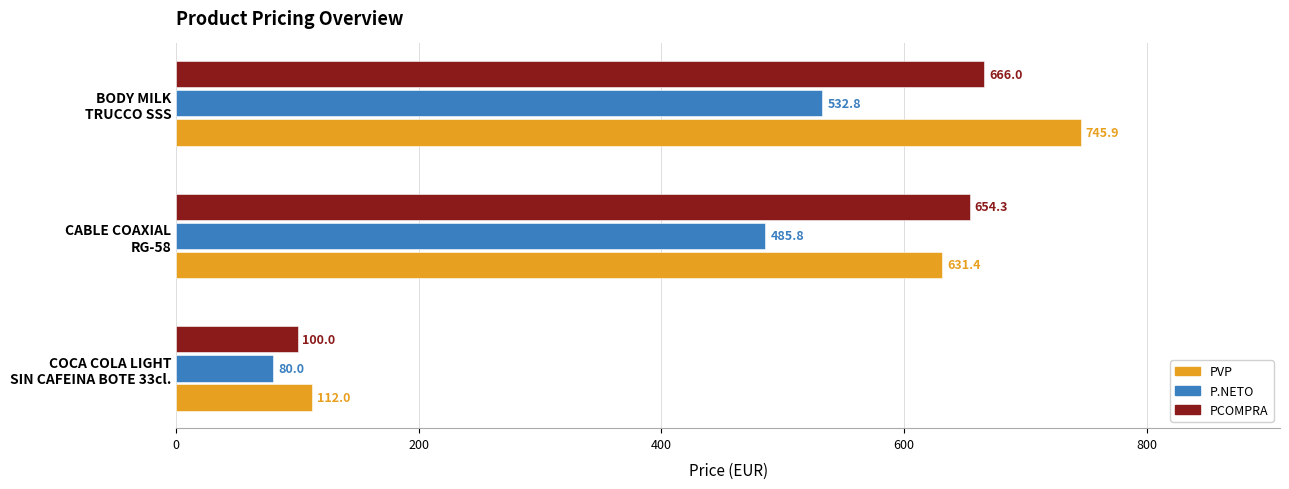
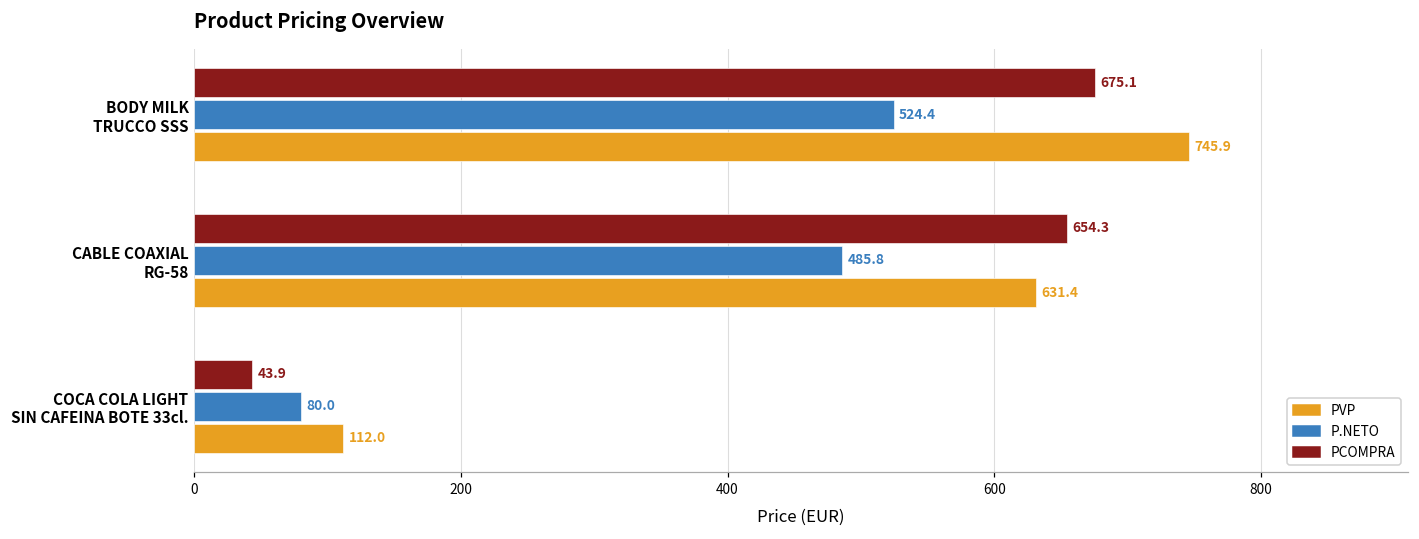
PCOMPRA, BODY MILK TRUCCO SSS: 666.0 -> 675.1
P.NETO, BODY MILK TRUCCO SSS: 532.8 -> 524.4
PCOMPRA, COCA COLA LIGHT SIN CAFEINA BOTE 33cl.: 100.0 -> 43.9
